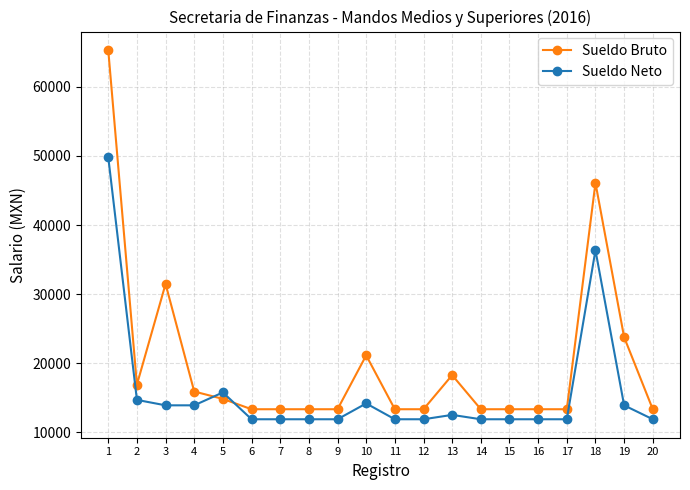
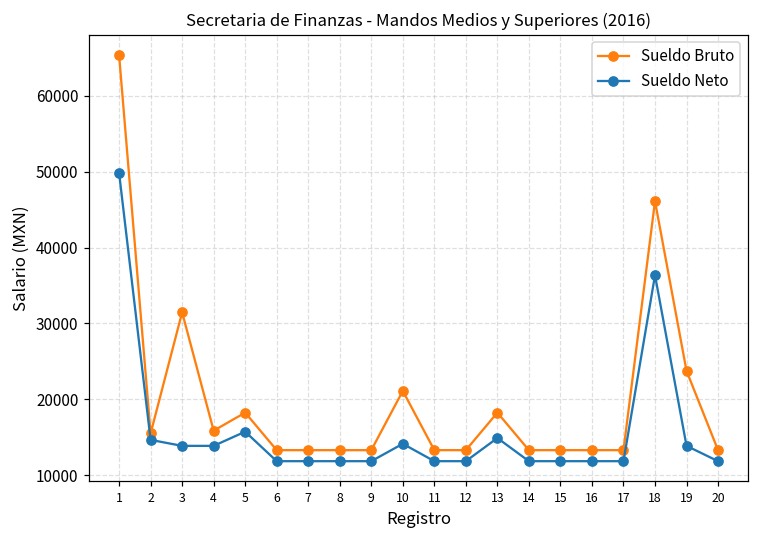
Sueldo Bruto, 2: 17000 -> 16000
Sueldo Bruto, 5: 15000 -> 18000
Sueldo Neto, 13: 13000 -> 15000
